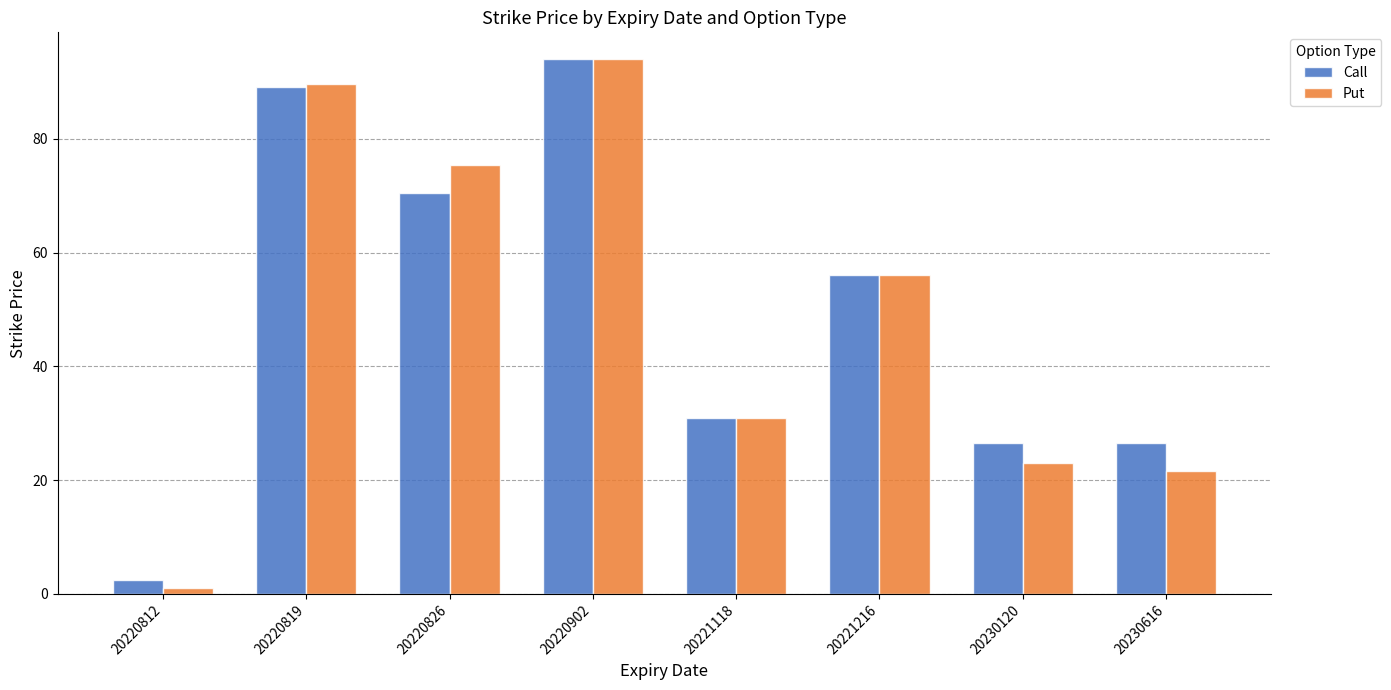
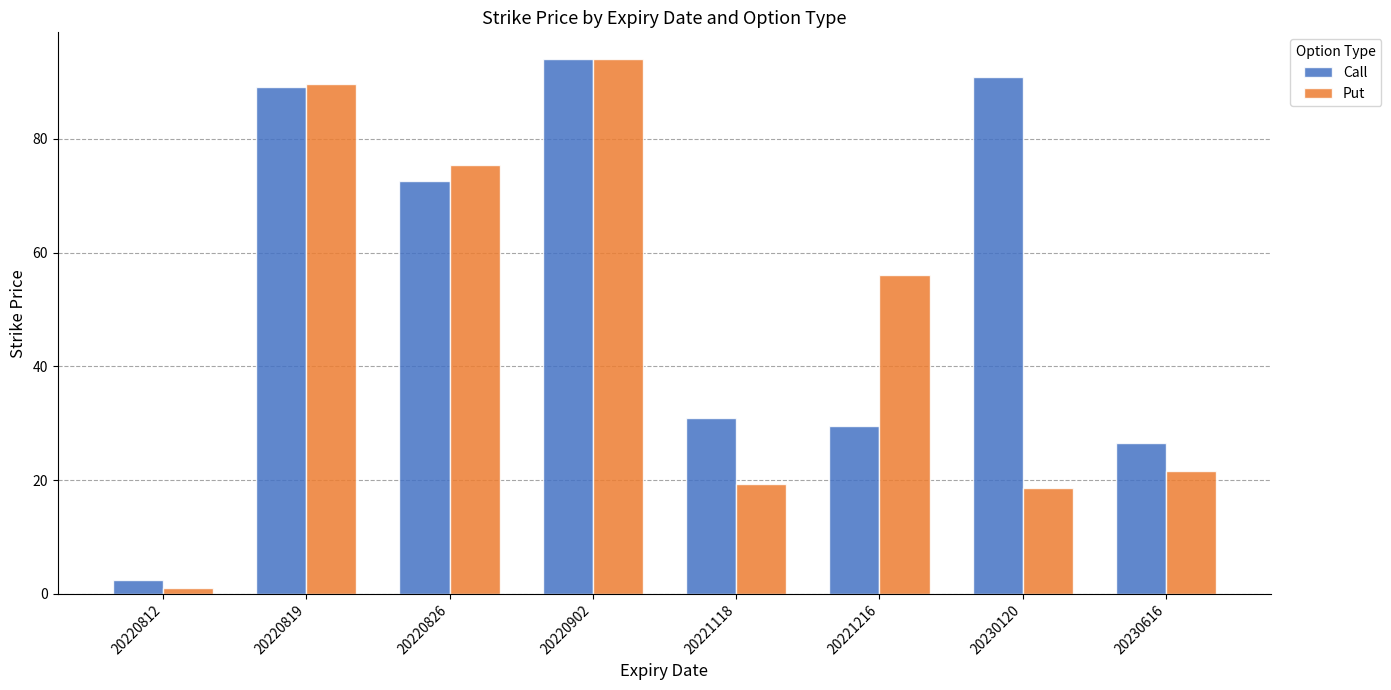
Call, 20220826: 71 -> 73
Put, 20221118: 31 -> 19
Call, 20221216: 56 -> 30
Call, 20230120: 27 -> 91
Put, 20230120: 23 -> 19
